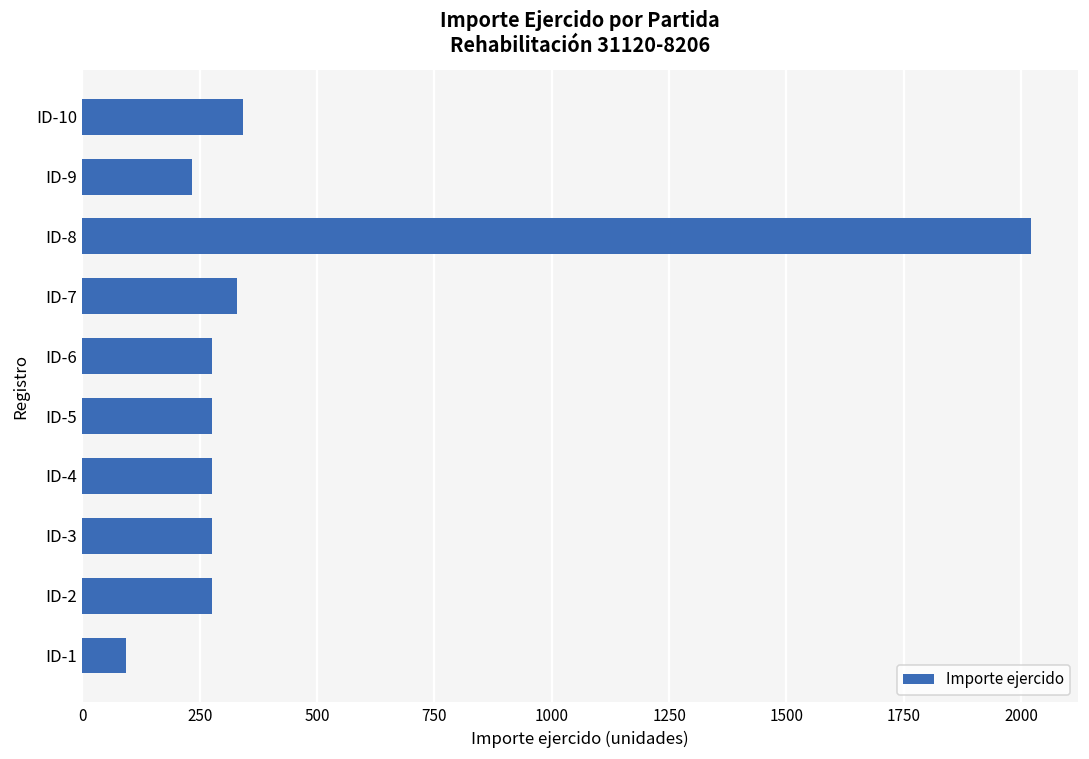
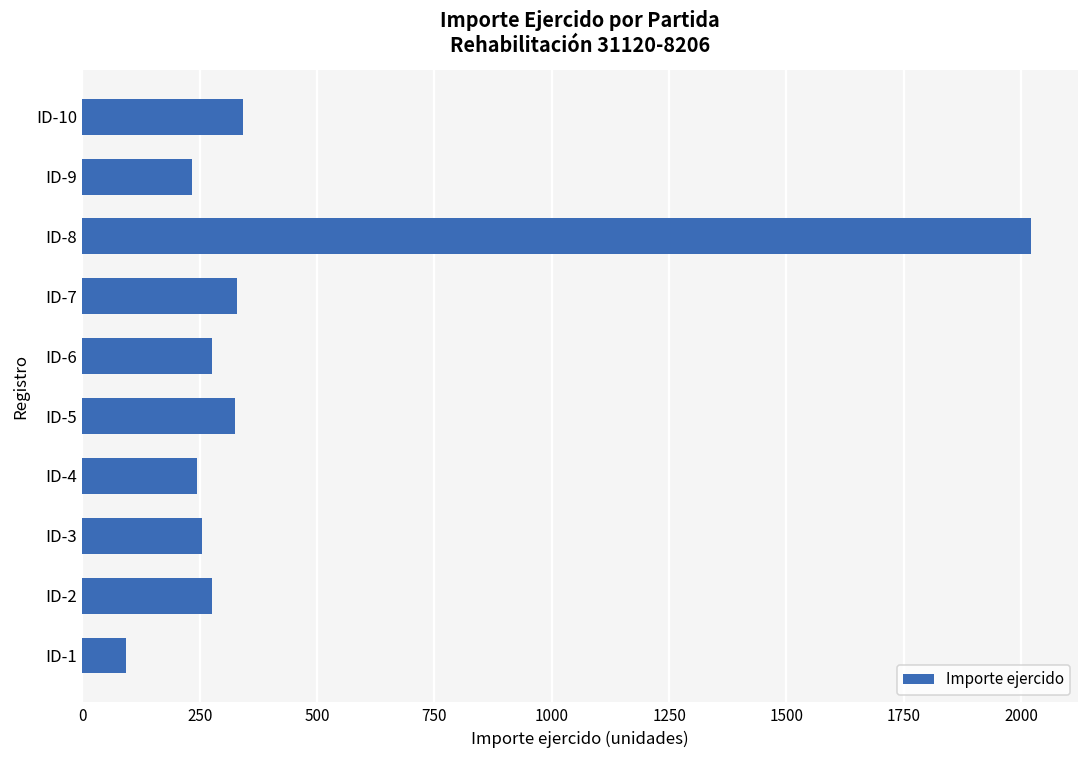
ID-5: 280 -> 320
ID-4: 280 -> 250
ID-3: 280 -> 260
